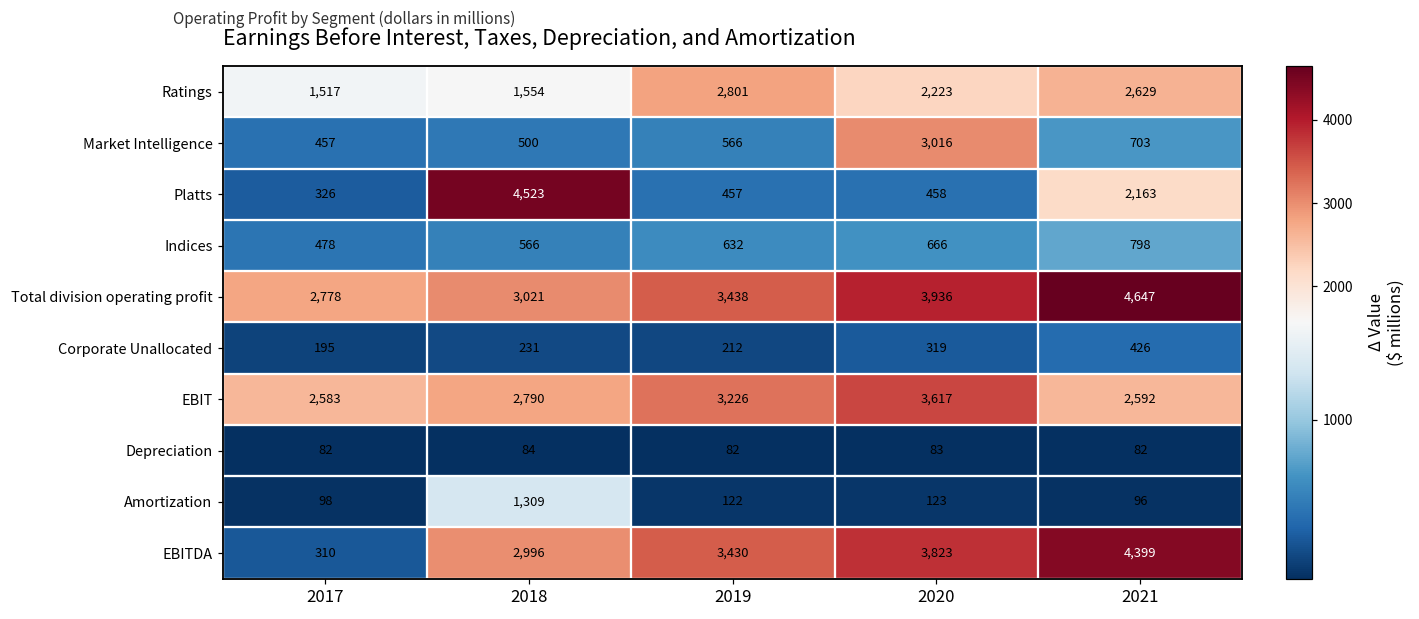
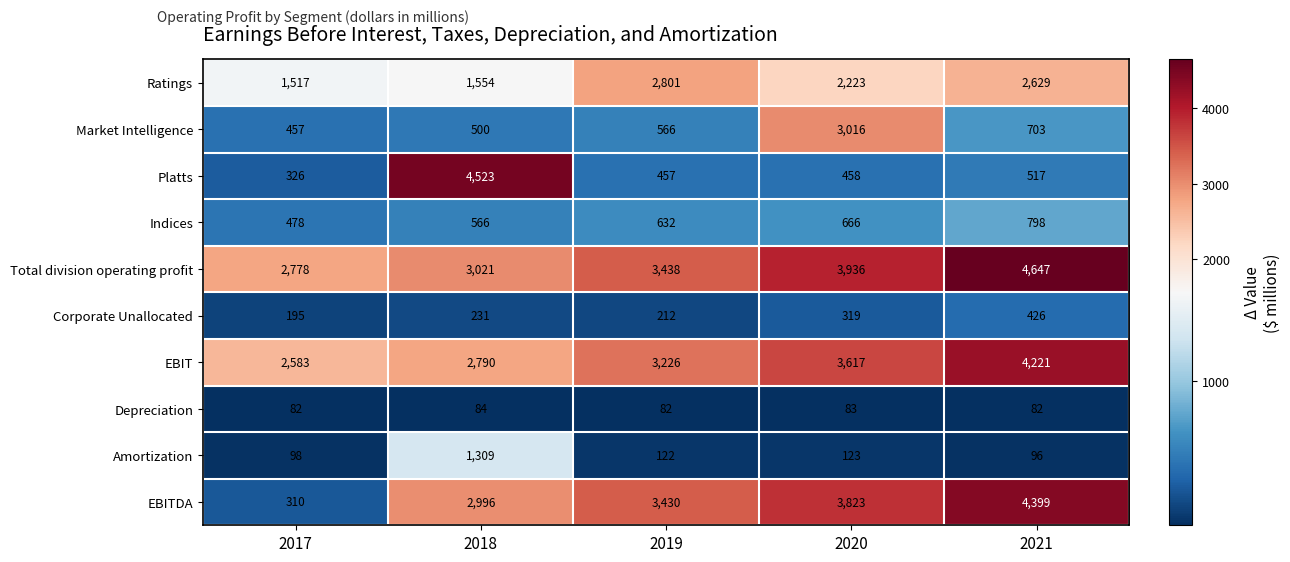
Platts, 2021: 2,163 -> 517
EBIT, 2021: 2,592 -> 4,221
